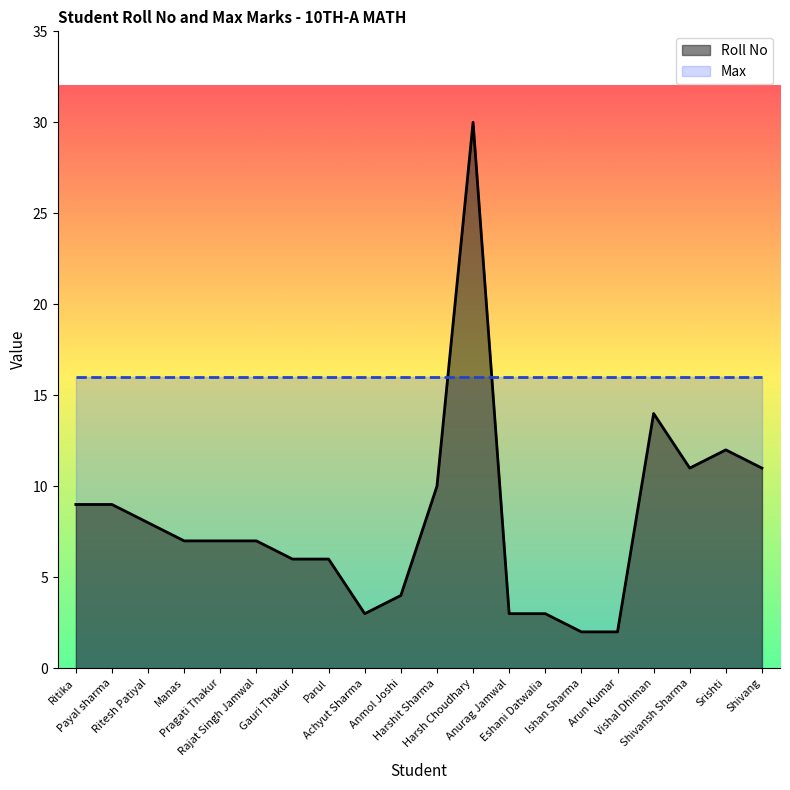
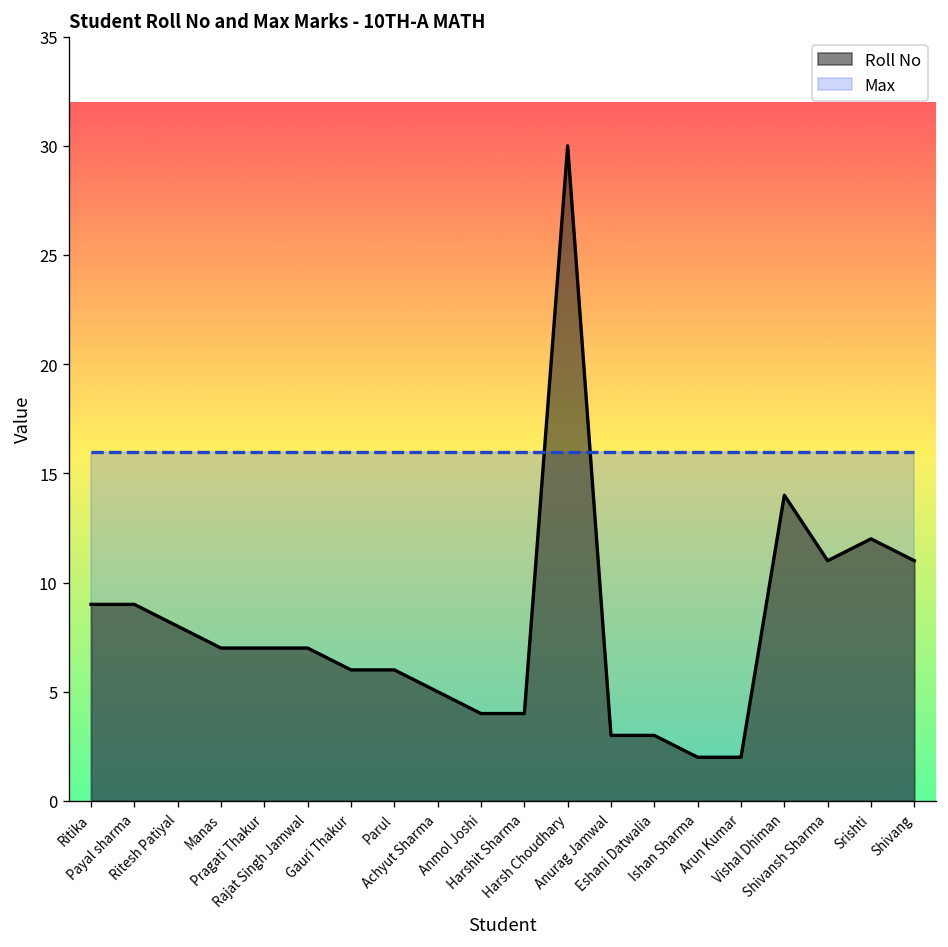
Roll No, Achyut Sharma: 3 -> 5
Roll No, Harshit Sharma: 10 -> 4
